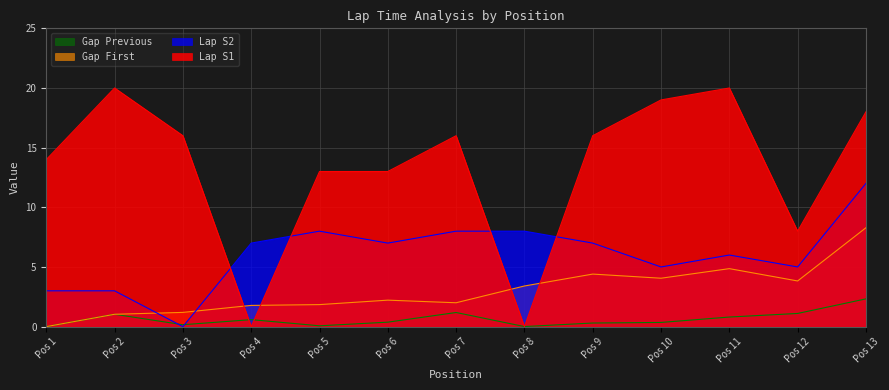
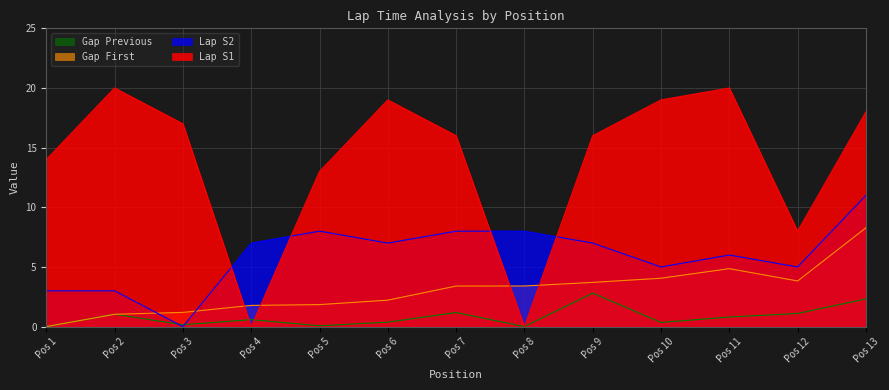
Lap S1, Pos 3: 16 -> 17
Lap S1, Pos 6: 13 -> 19
Gap First, Pos 7: 2.0 -> 3.4
Gap Previous, Pos 9: 0.3 -> 2.8
Gap First, Pos 9: 4.4 -> 3.7
Lap S2, Pos 13: 12 -> 11
